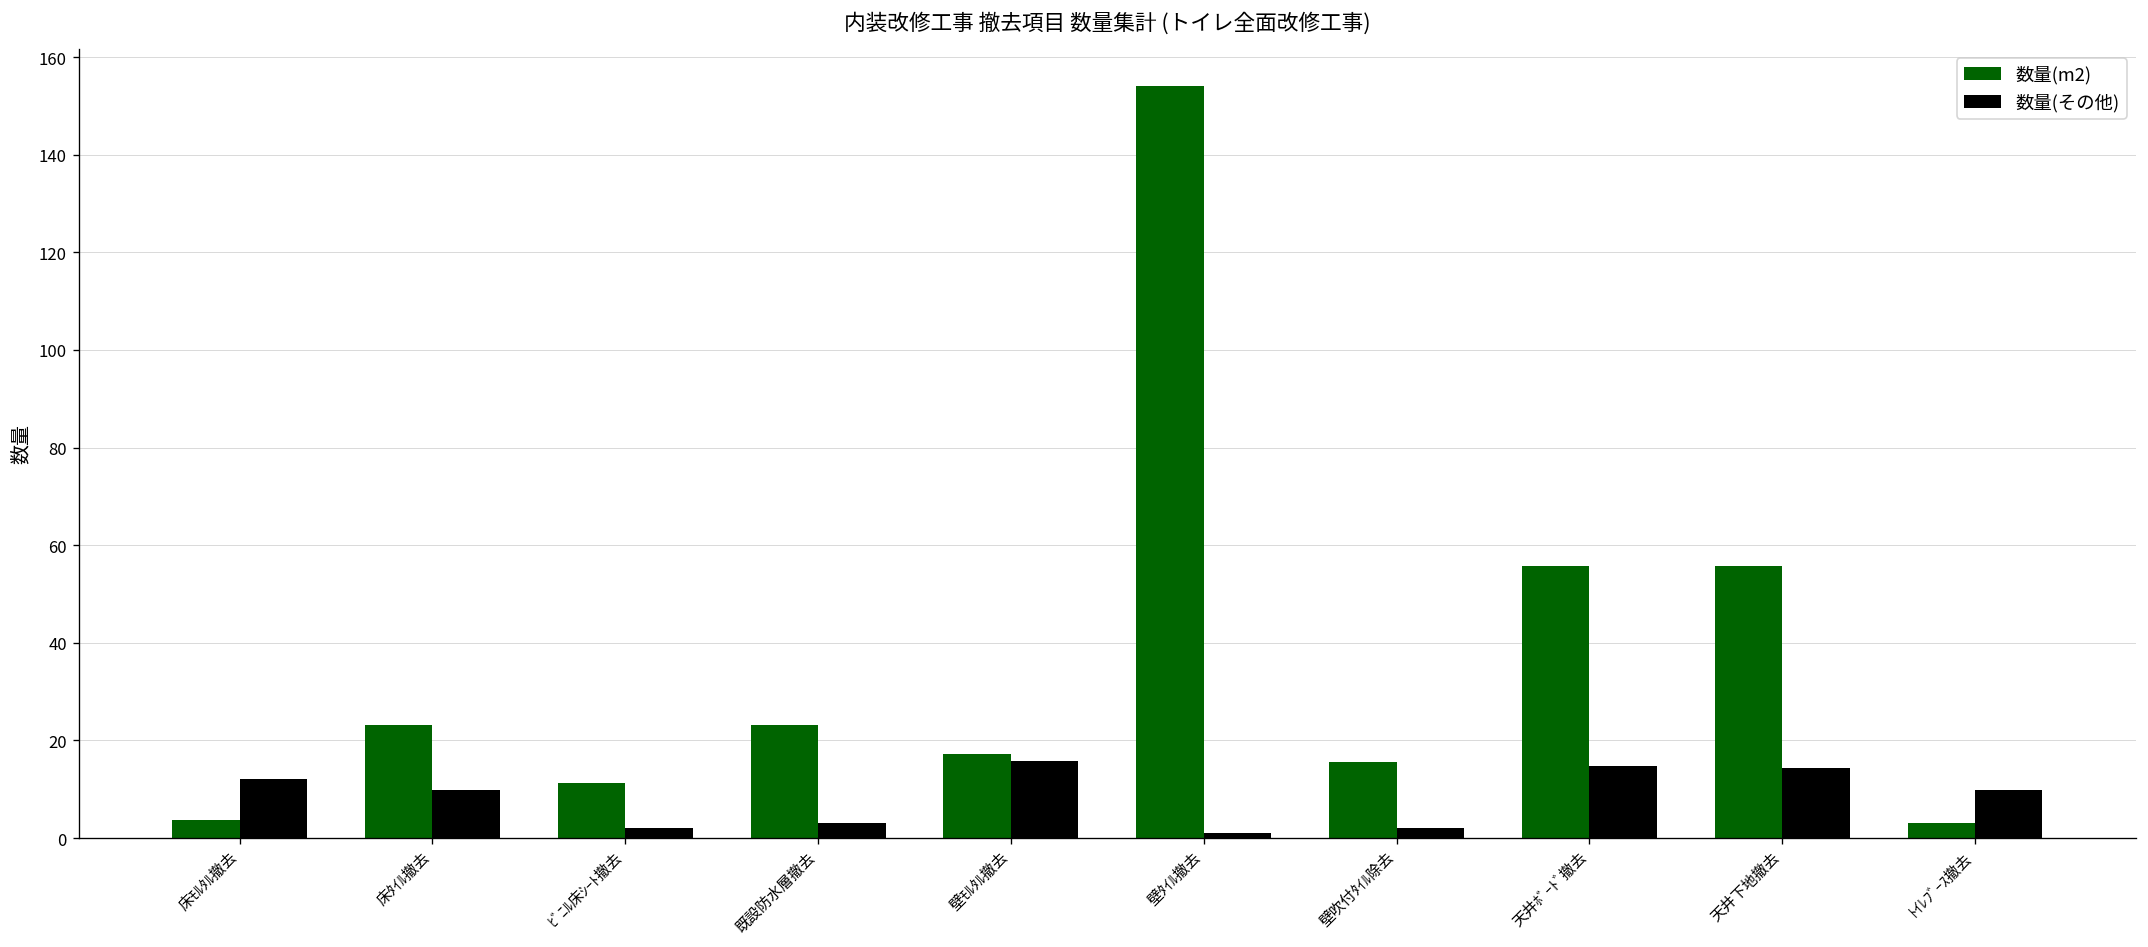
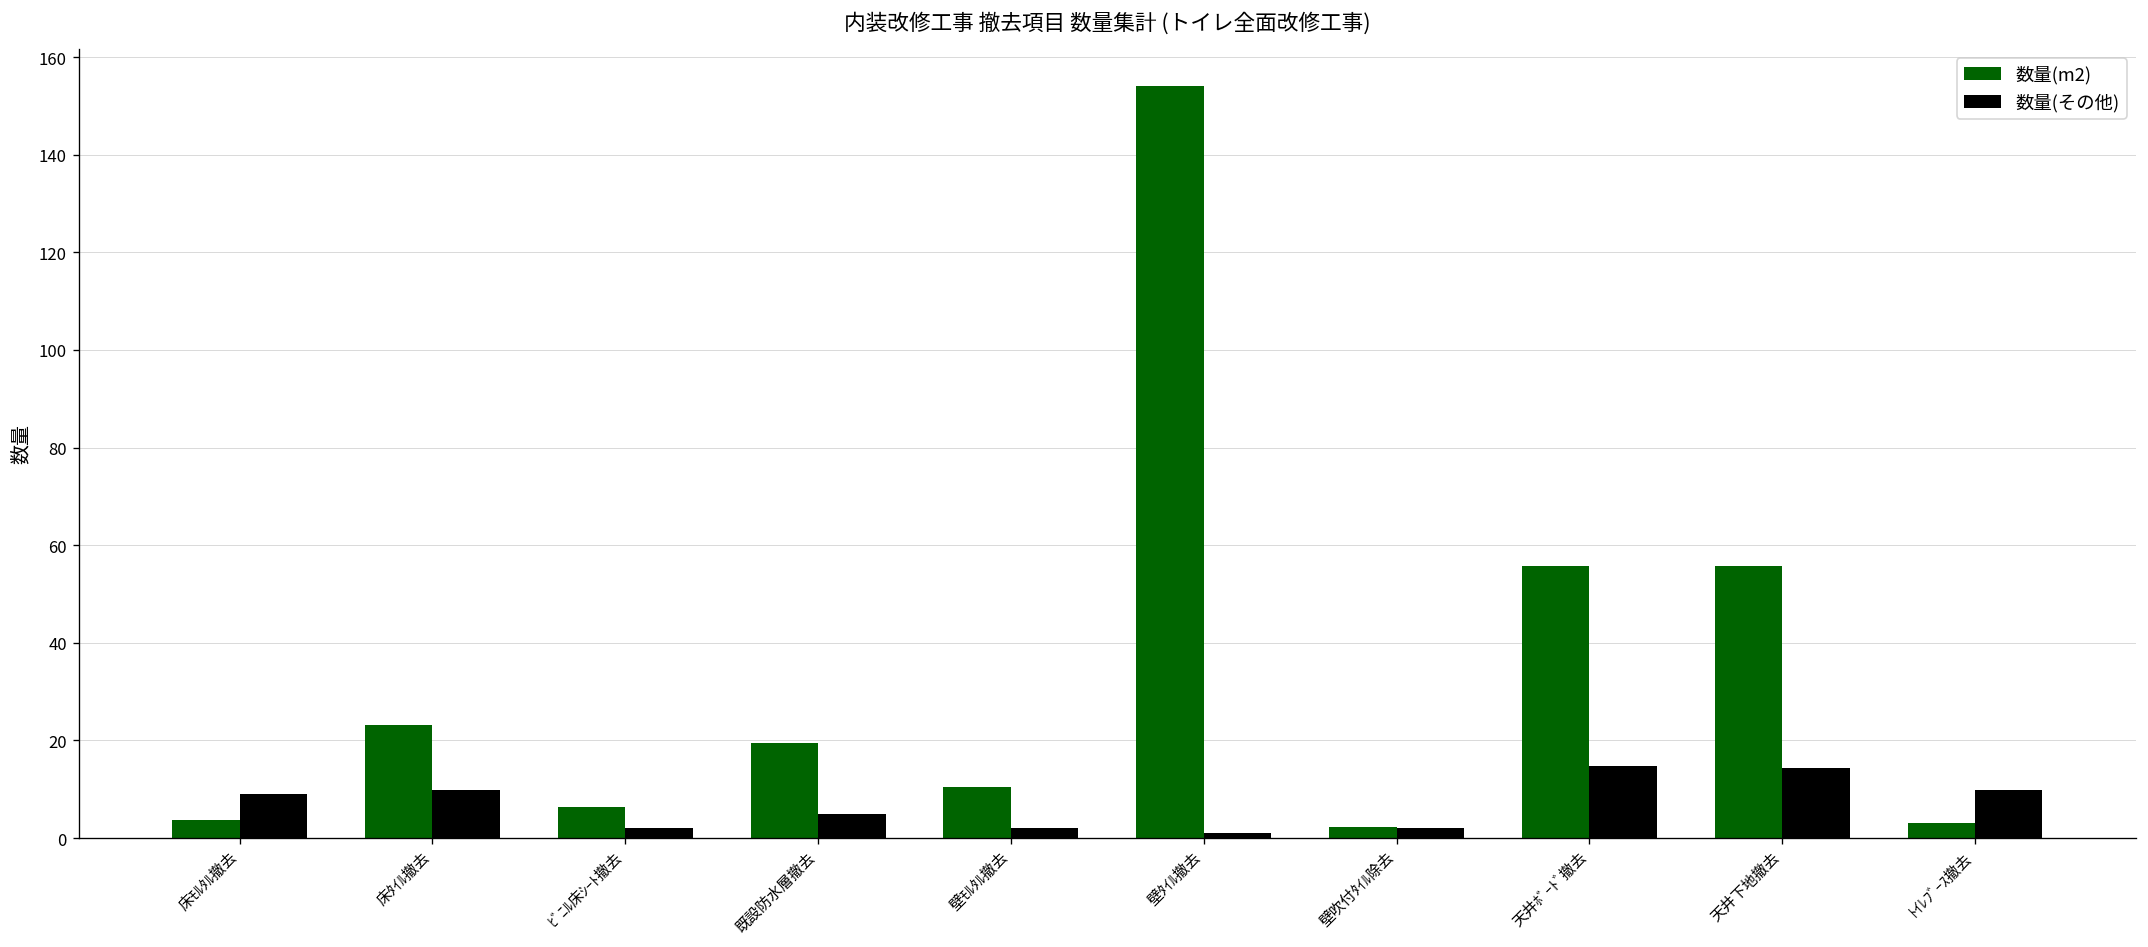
数量(その他), 床ﾓﾙﾀﾙ撤去: 12 -> 9
数量(m2), ﾋﾞﾆﾙ床ｼｰﾄ撤去: 11 -> 6
数量(m2), 既設防水層撤去: 23 -> 19
数量(その他), 既設防水層撤去: 3 -> 5
数量(m2), 壁ﾓﾙﾀﾙ撤去: 17 -> 10
数量(その他), 壁ﾓﾙﾀﾙ撤去: 16 -> 2
数量(m2), 壁吹付ﾀｲﾙ除去: 16 -> 2
